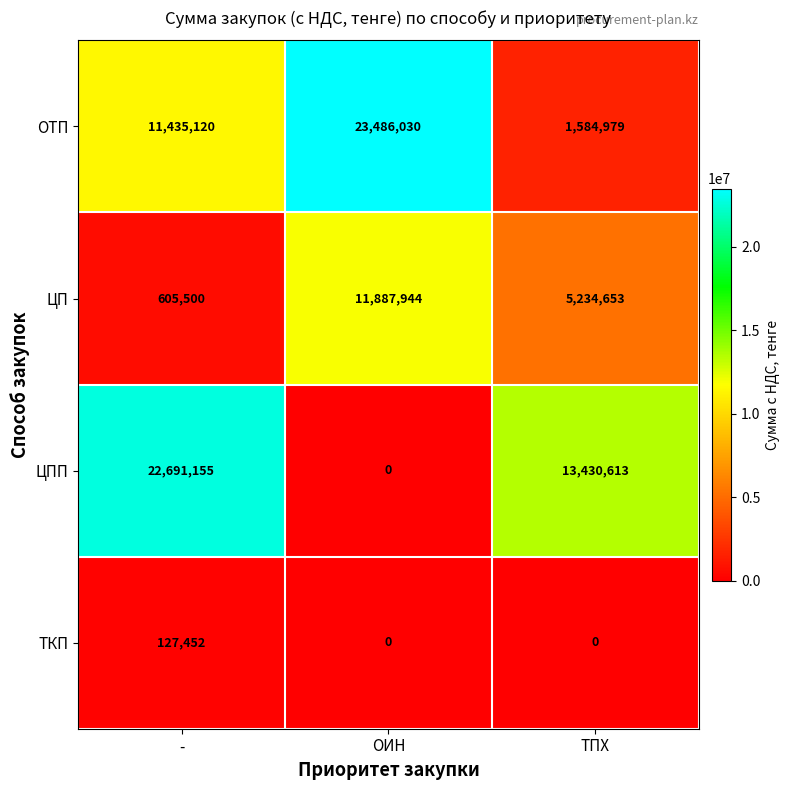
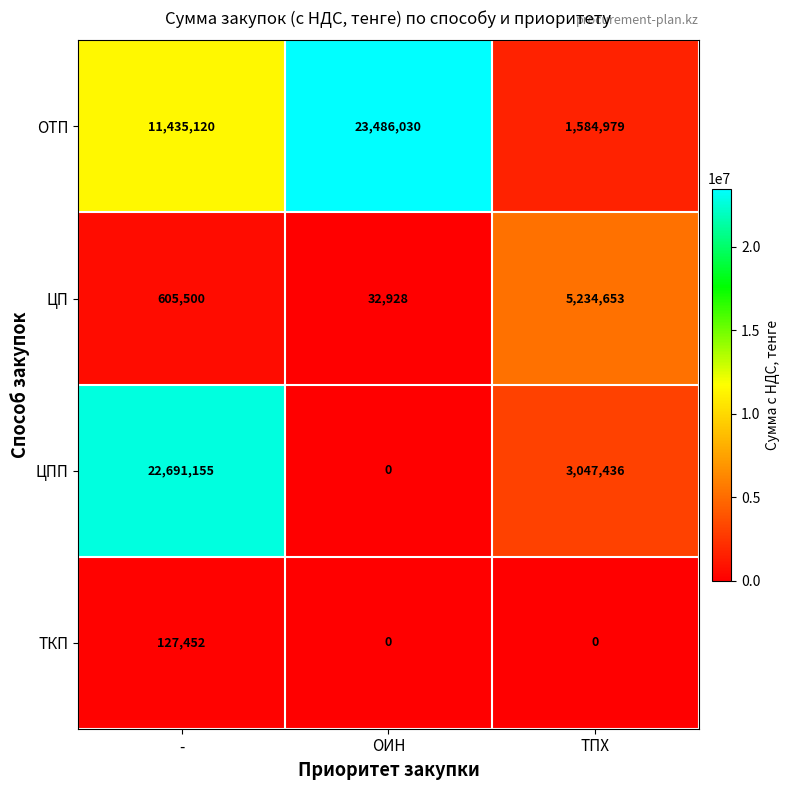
ЦП, ОИН: 11,887,944 -> 32,928
ЦПП, ТПХ: 13,430,613 -> 3,047,436
